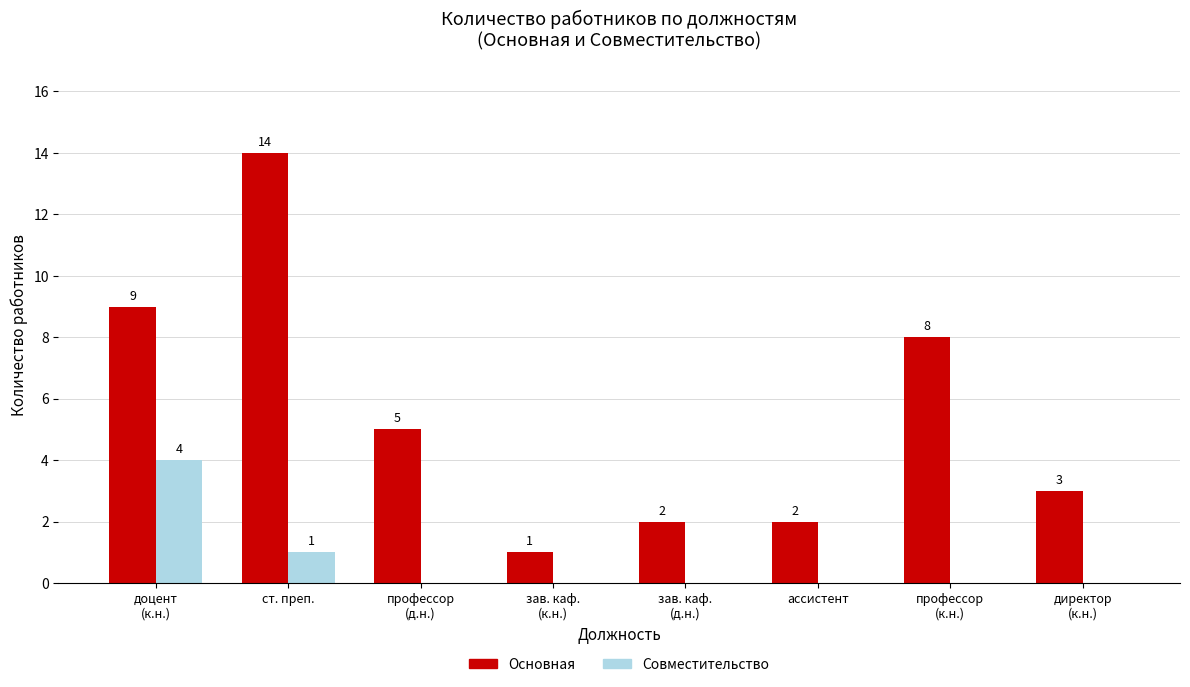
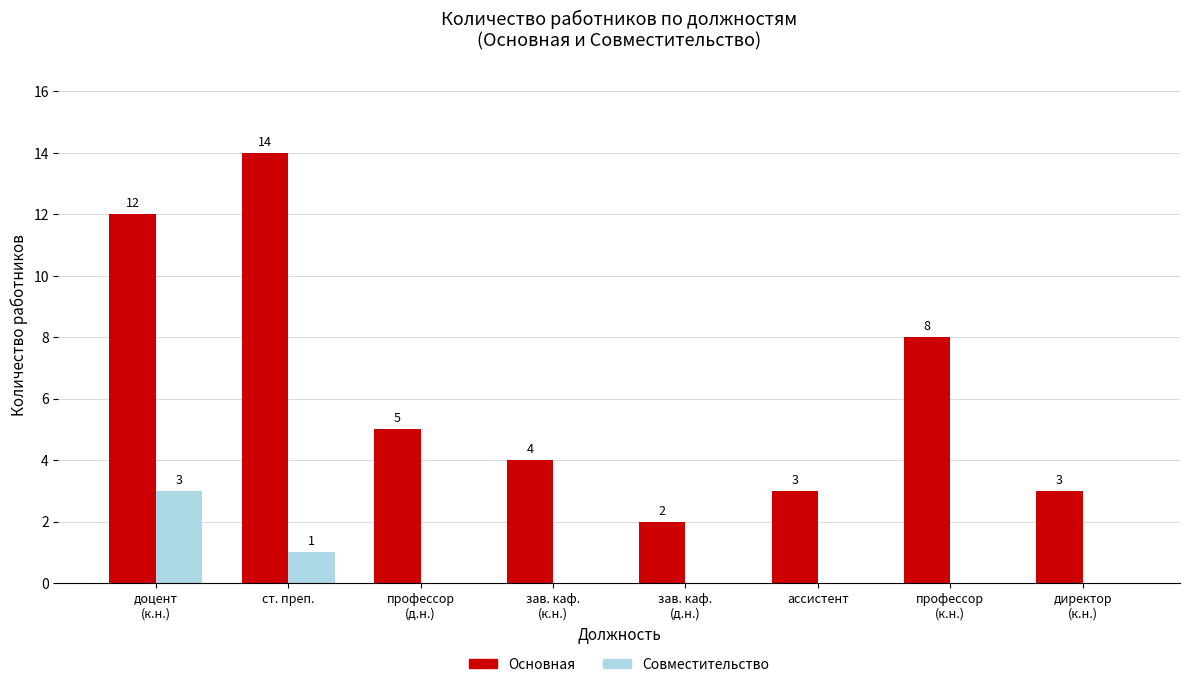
Основная, доцент (к.н.): 9 -> 12
Совместительство, доцент (к.н.): 4 -> 3
Основная, зав. каф. (к.н.): 1 -> 4
Основная, ассистент: 2 -> 3
